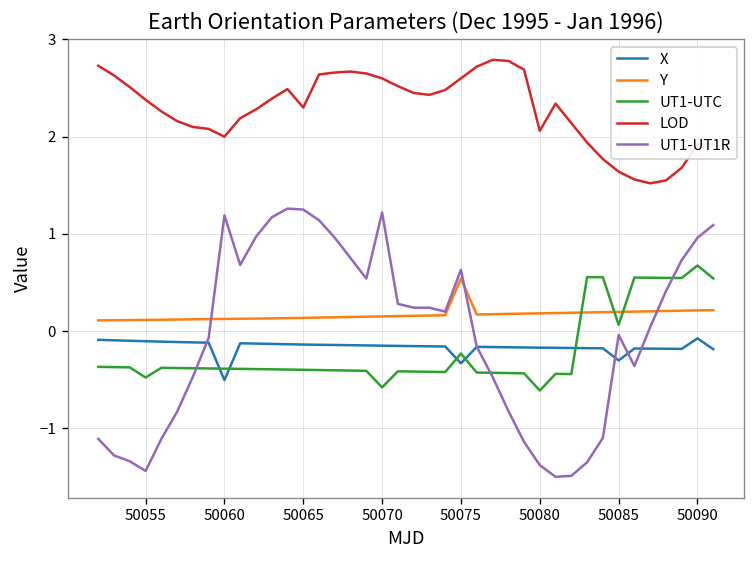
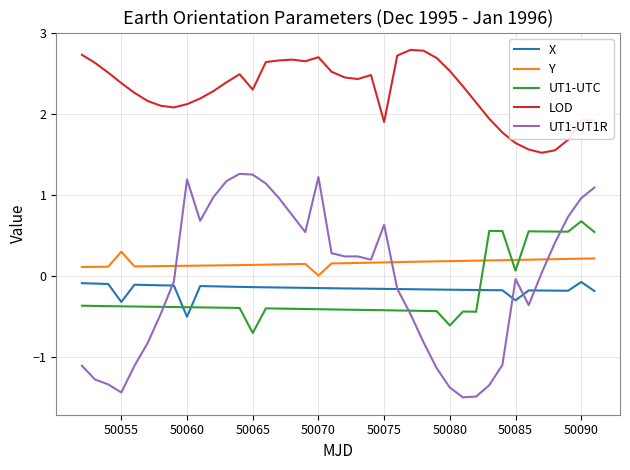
X, 50055: -0.1 -> -0.3
Y, 50055: 0.1 -> 0.3
UT1-UTC, 50055: -0.5 -> -0.4
LOD, 50060: 2.0 -> 2.1
UT1-UTC, 50065: -0.4 -> -0.7
Y, 50070: 0.2 -> 0.0
UT1-UTC, 50070: -0.6 -> -0.4
LOD, 50070: 2.6 -> 2.7
X, 50075: -0.3 -> -0.2
Y, 50075: 0.5 -> 0.2
UT1-UTC, 50075: -0.2 -> -0.4
LOD, 50075: 2.6 -> 1.9
LOD, 50080: 2.1 -> 2.5
